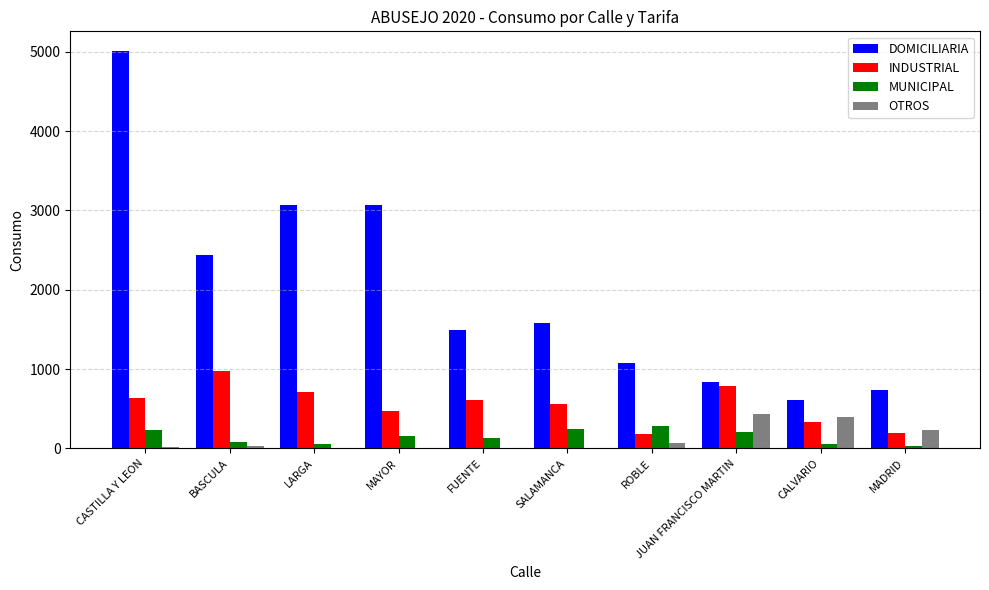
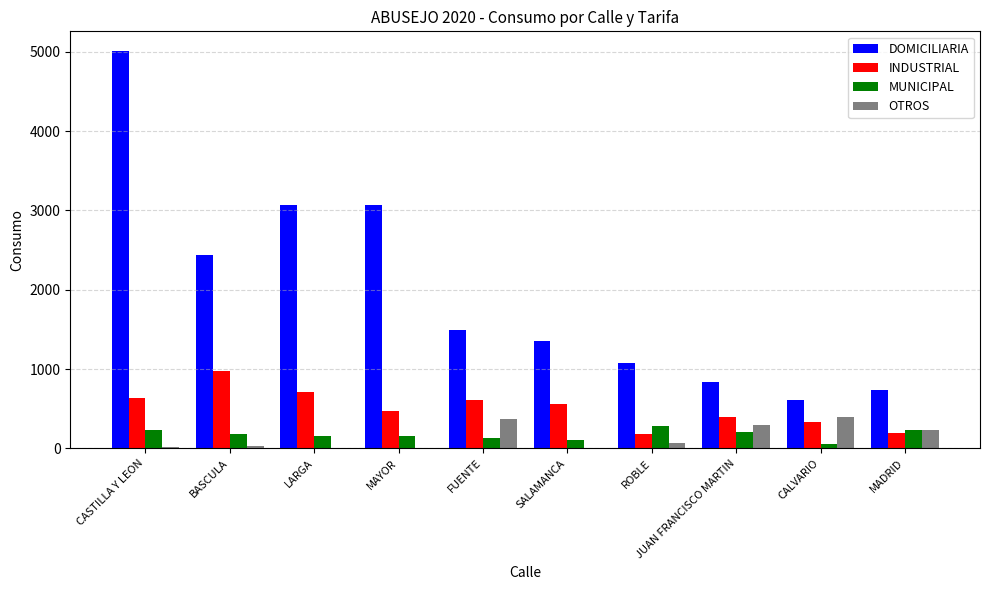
MUNICIPAL, BASCULA: 100 -> 200
MUNICIPAL, LARGA: 100 -> 200
OTROS, FUENTE: 0 -> 400
DOMICILIARIA, SALAMANCA: 1600 -> 1400
MUNICIPAL, SALAMANCA: 200 -> 100
INDUSTRIAL, JUAN FRANCISCO MARTIN: 800 -> 400
OTROS, JUAN FRANCISCO MARTIN: 400 -> 300
MUNICIPAL, MADRID: 0 -> 200
